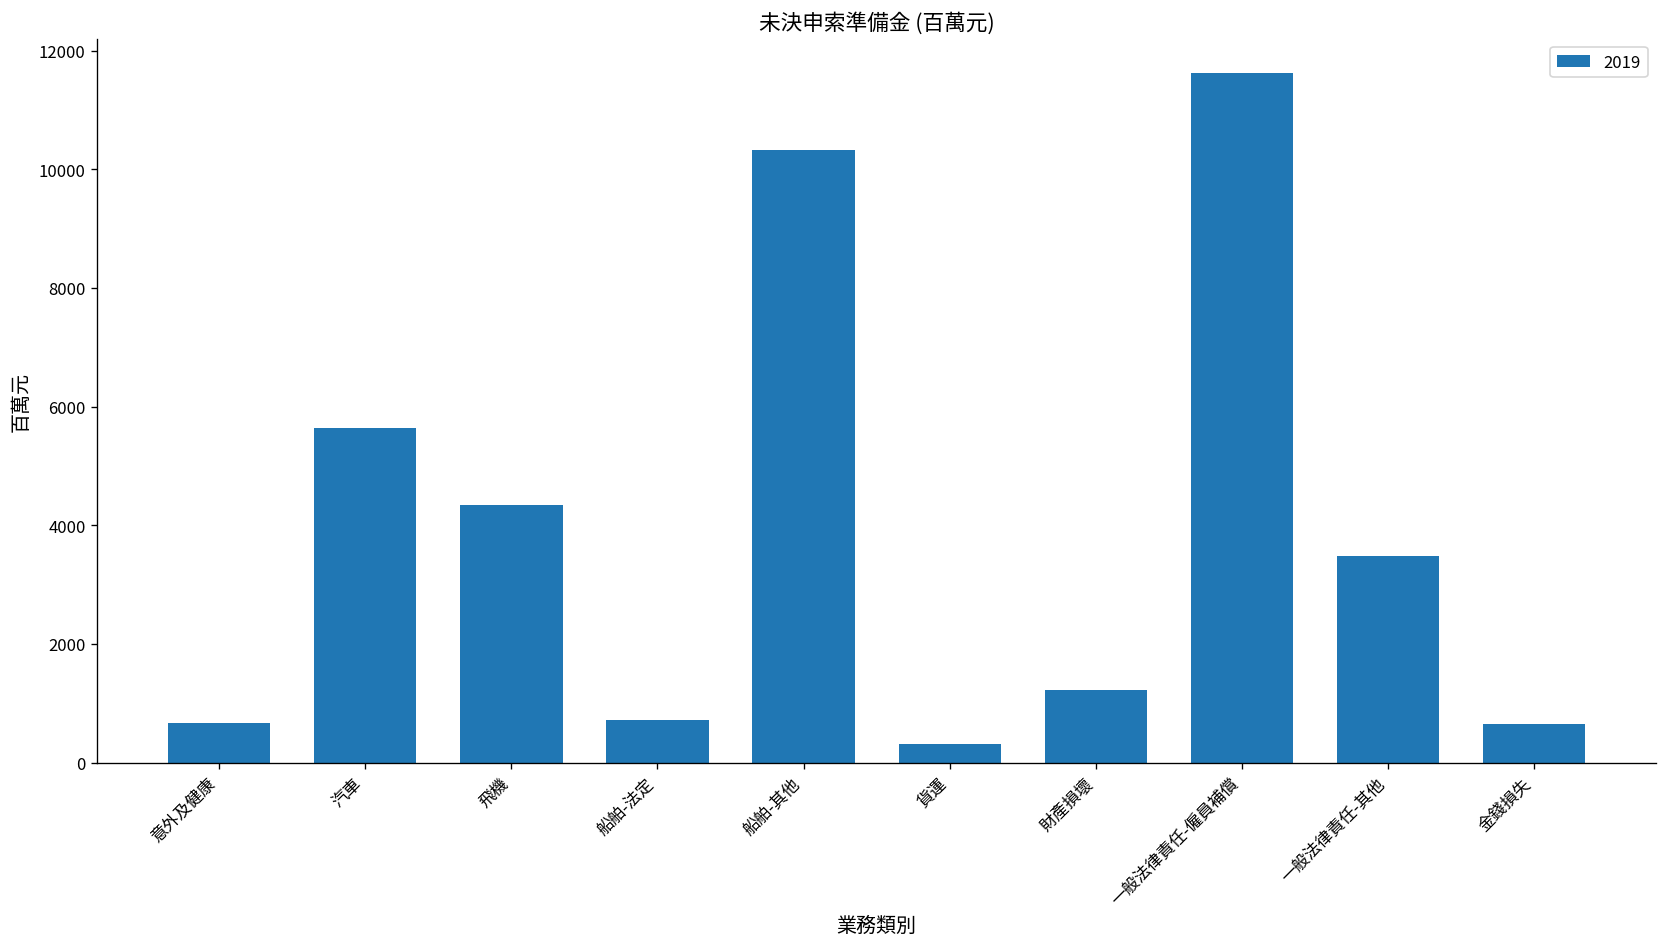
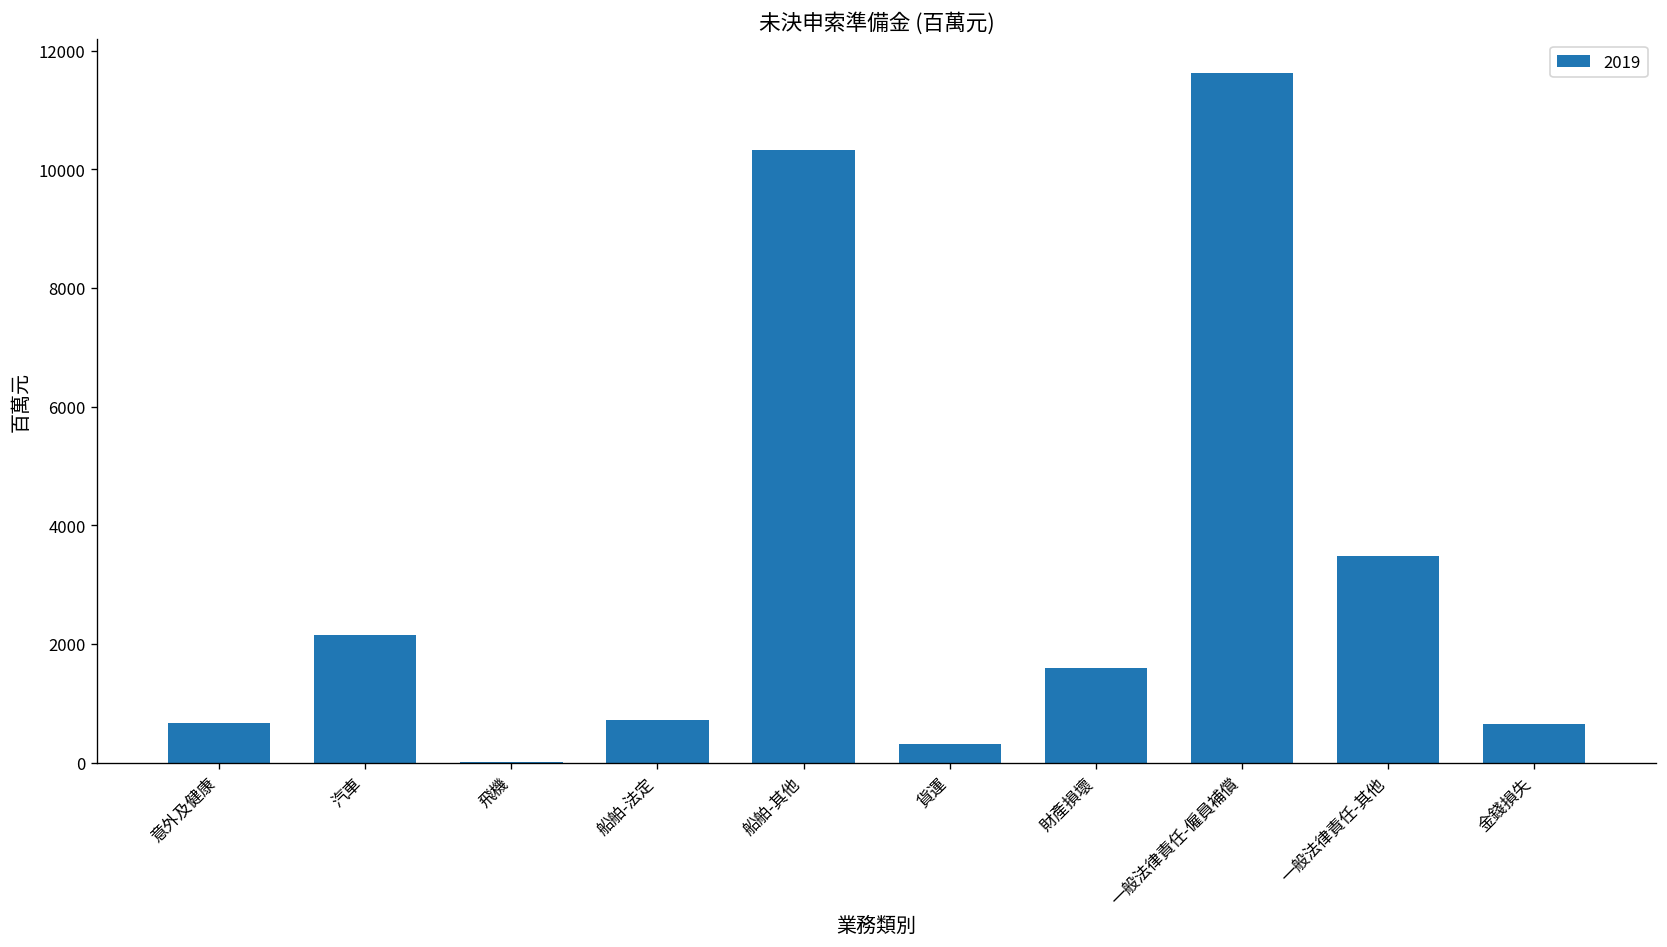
汽車: 5600 -> 2200
飛機: 4300 -> 0
財產損壞: 1200 -> 1600
